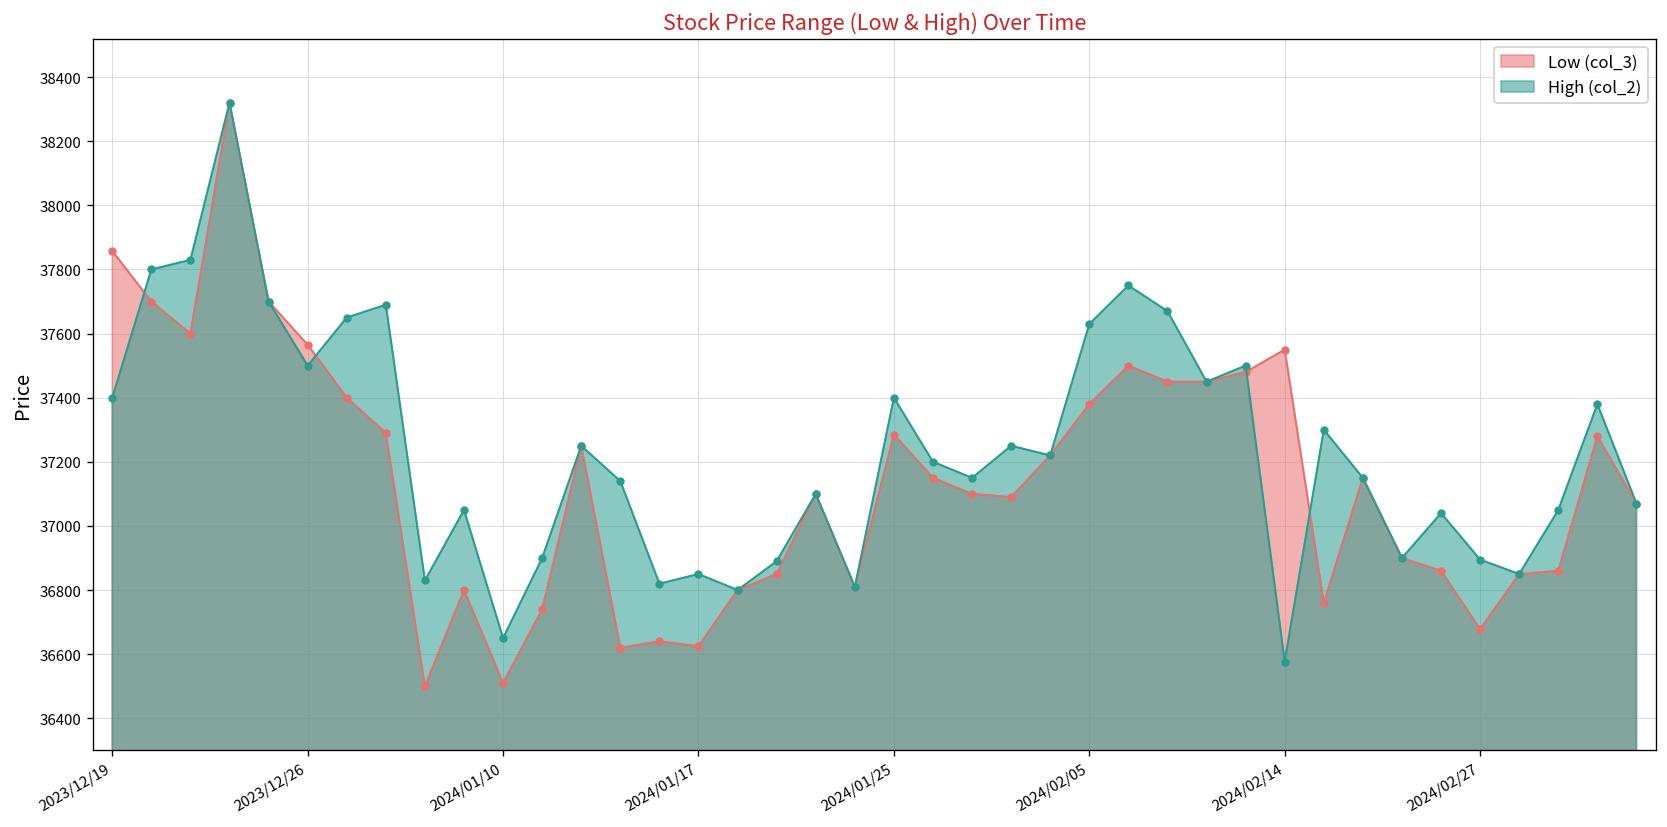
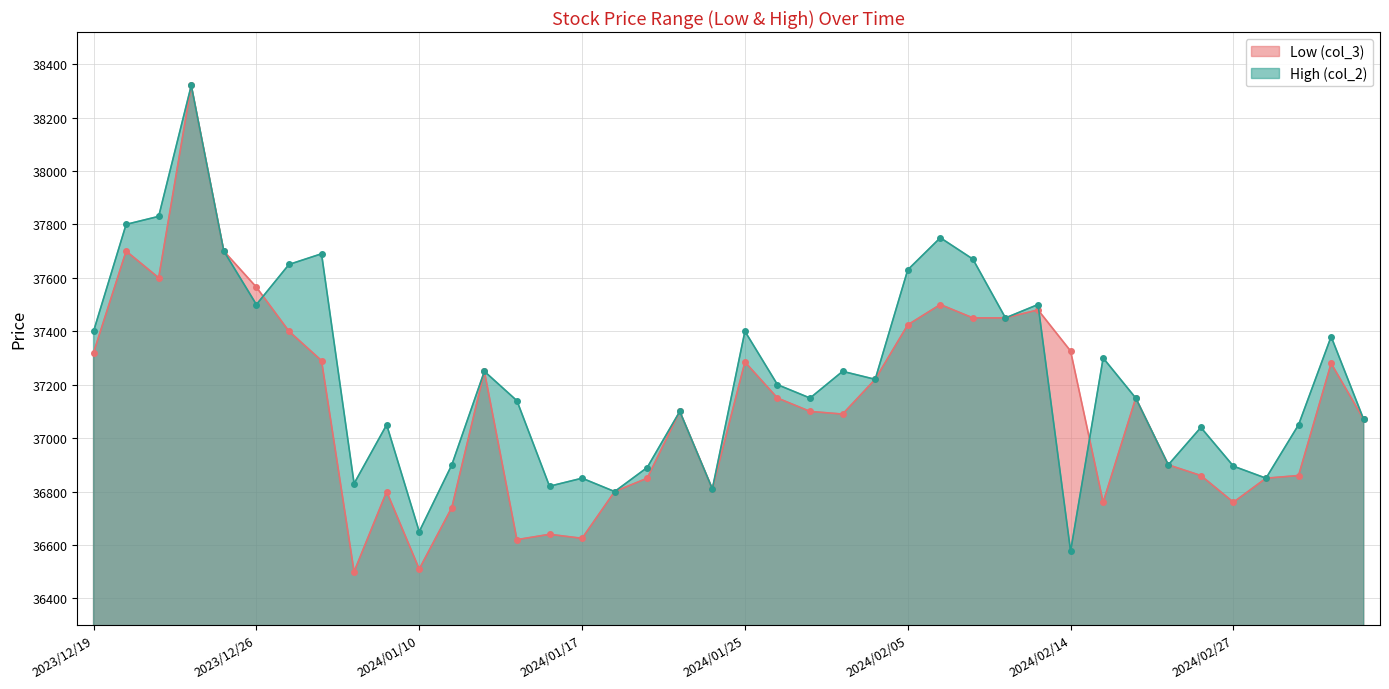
Low (col_3), 2023/12/19: 37860 -> 37320
Low (col_3), 2024/02/05: 37380 -> 37420
Low (col_3), 2024/02/14: 37550 -> 37330
Low (col_3), 2024/02/27: 36680 -> 36760
